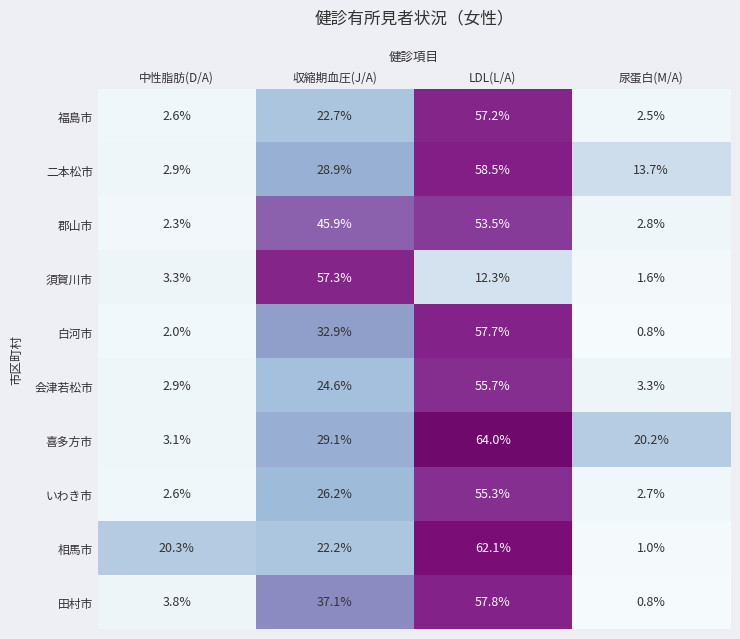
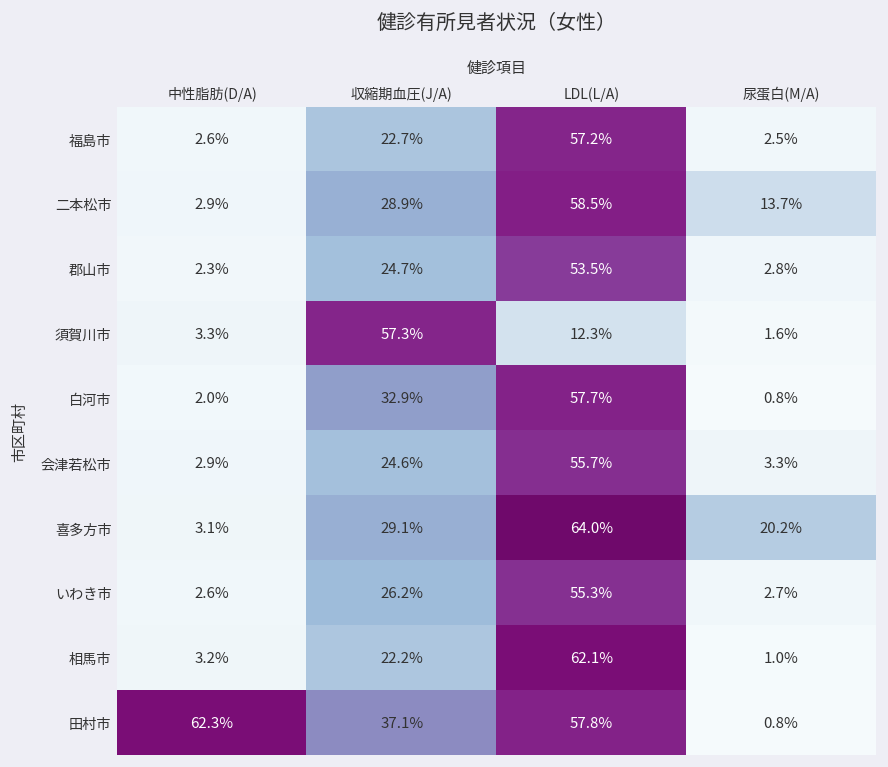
郡山市, 収縮期血圧(J/A): 45.9% -> 24.7%
相馬市, 中性脂肪(D/A): 20.3% -> 3.2%
田村市, 中性脂肪(D/A): 3.8% -> 62.3%
